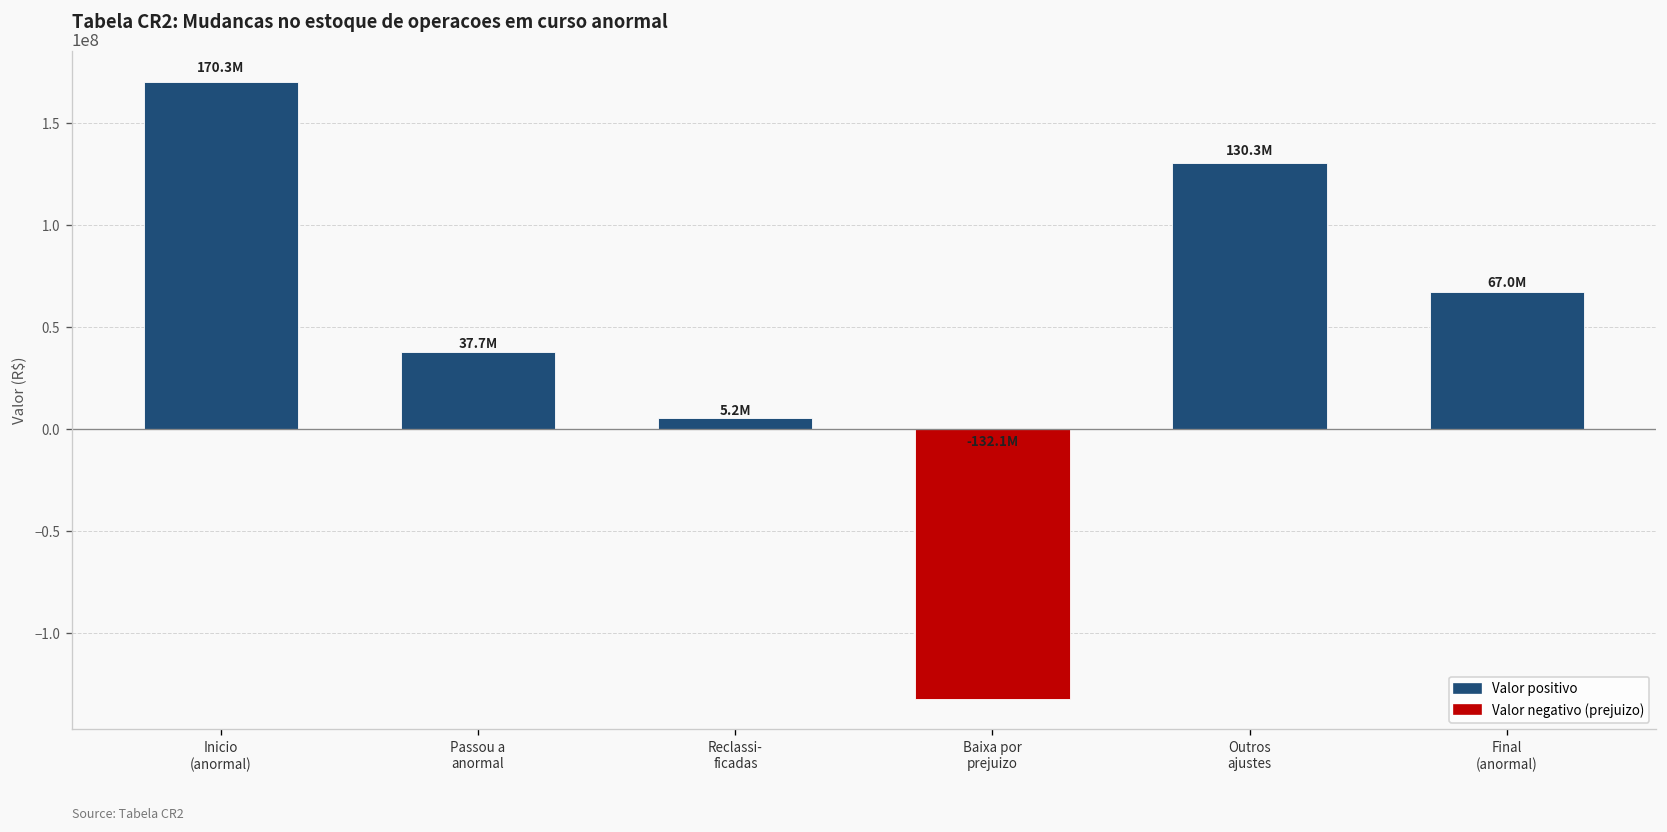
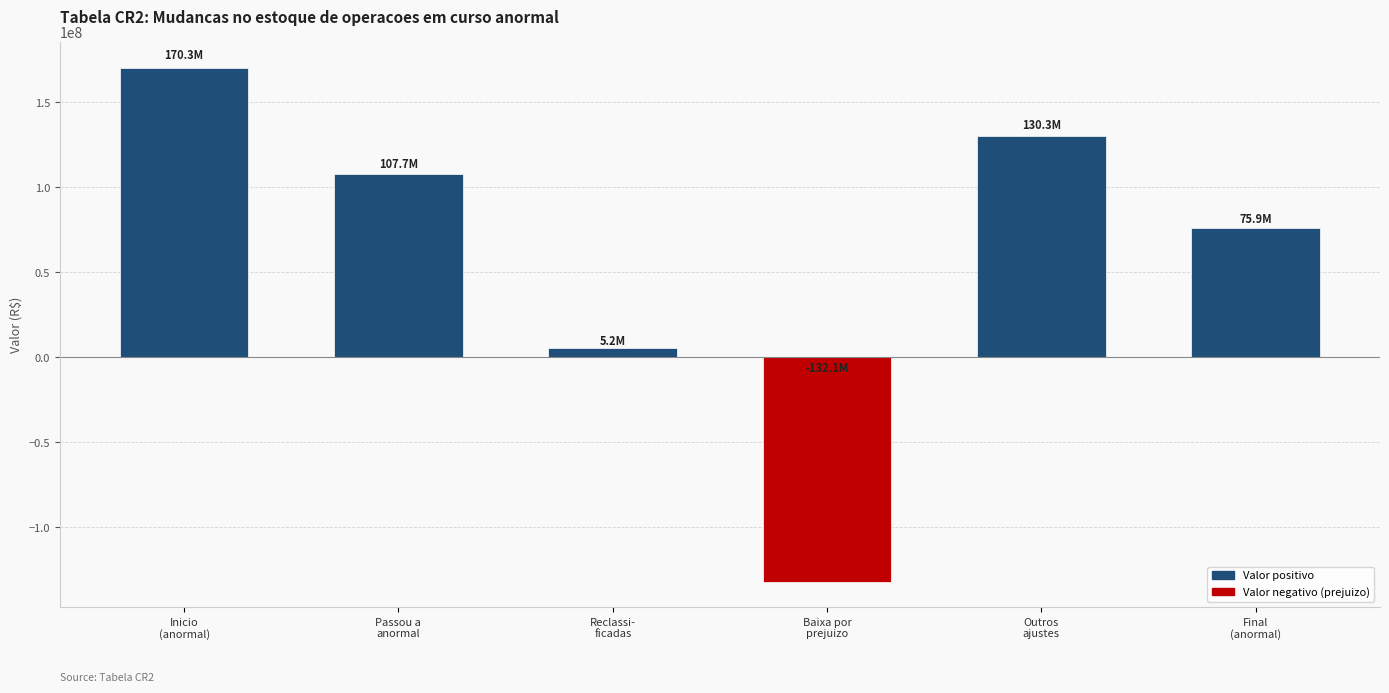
Passou a anormal: 37.7M -> 107.7M
Final (anormal): 67.0M -> 75.9M
